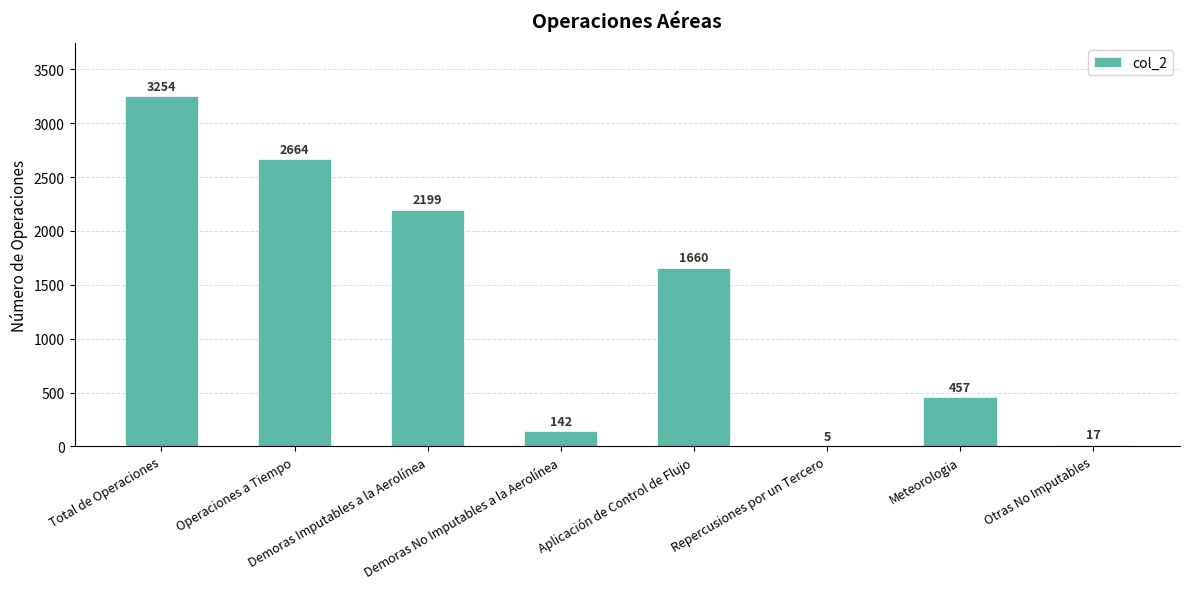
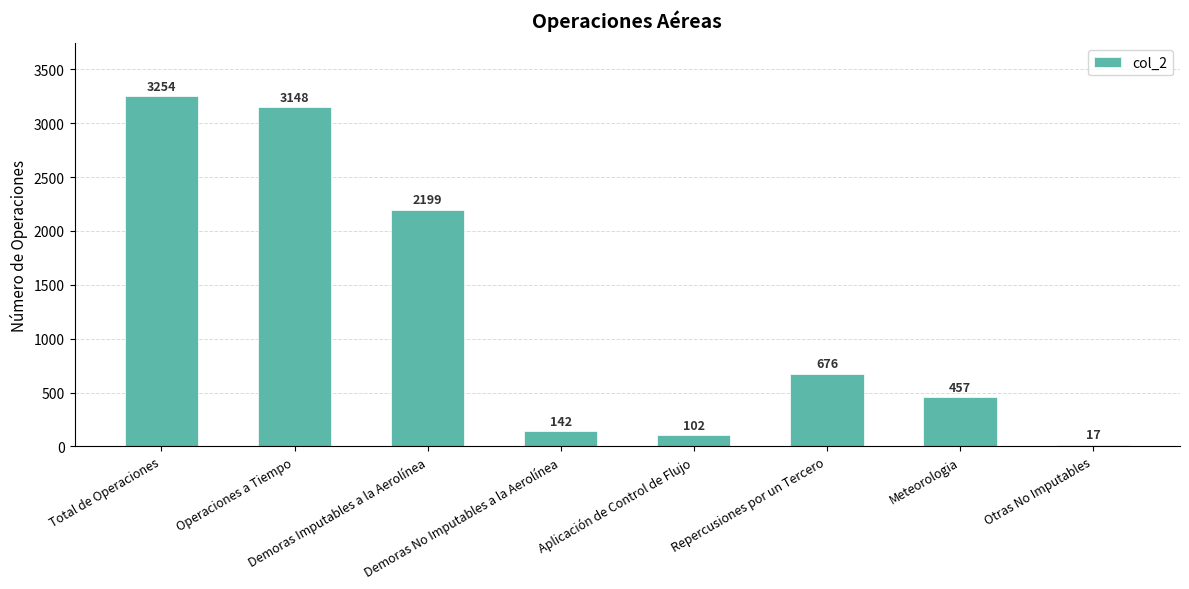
Operaciones a Tiempo: 2664 -> 3148
Aplicación de Control de Flujo: 1660 -> 102
Repercusiones por un Tercero: 5 -> 676
